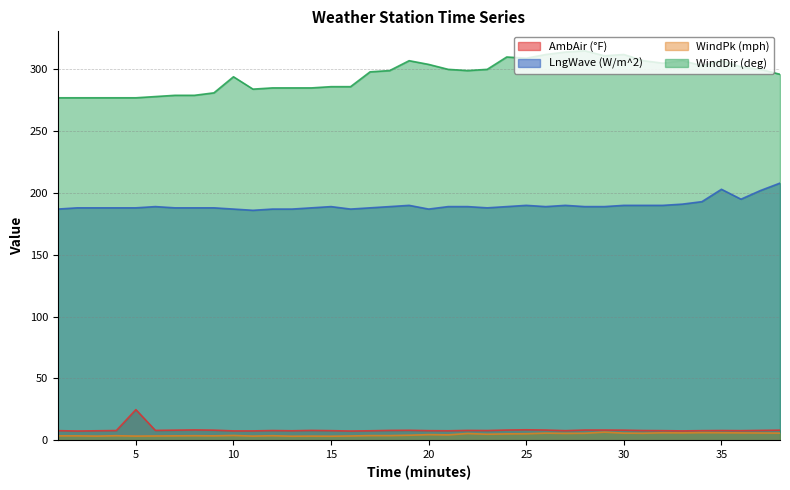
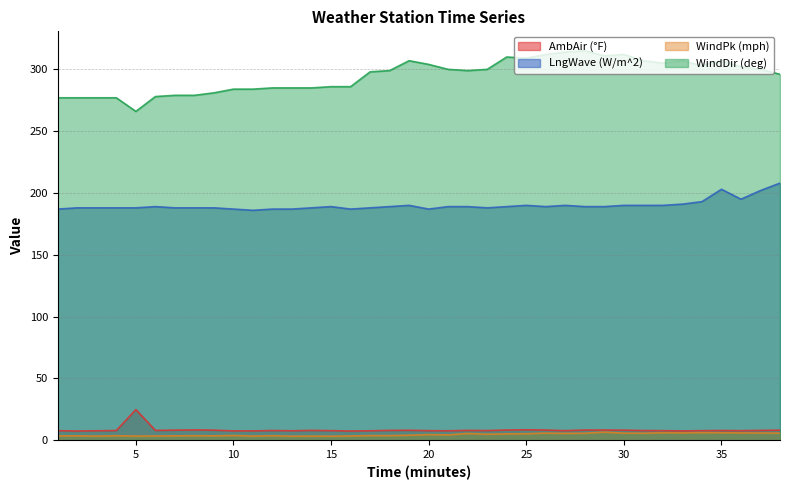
WindDir (deg), 5: 277 -> 266
WindDir (deg), 10: 294 -> 284
